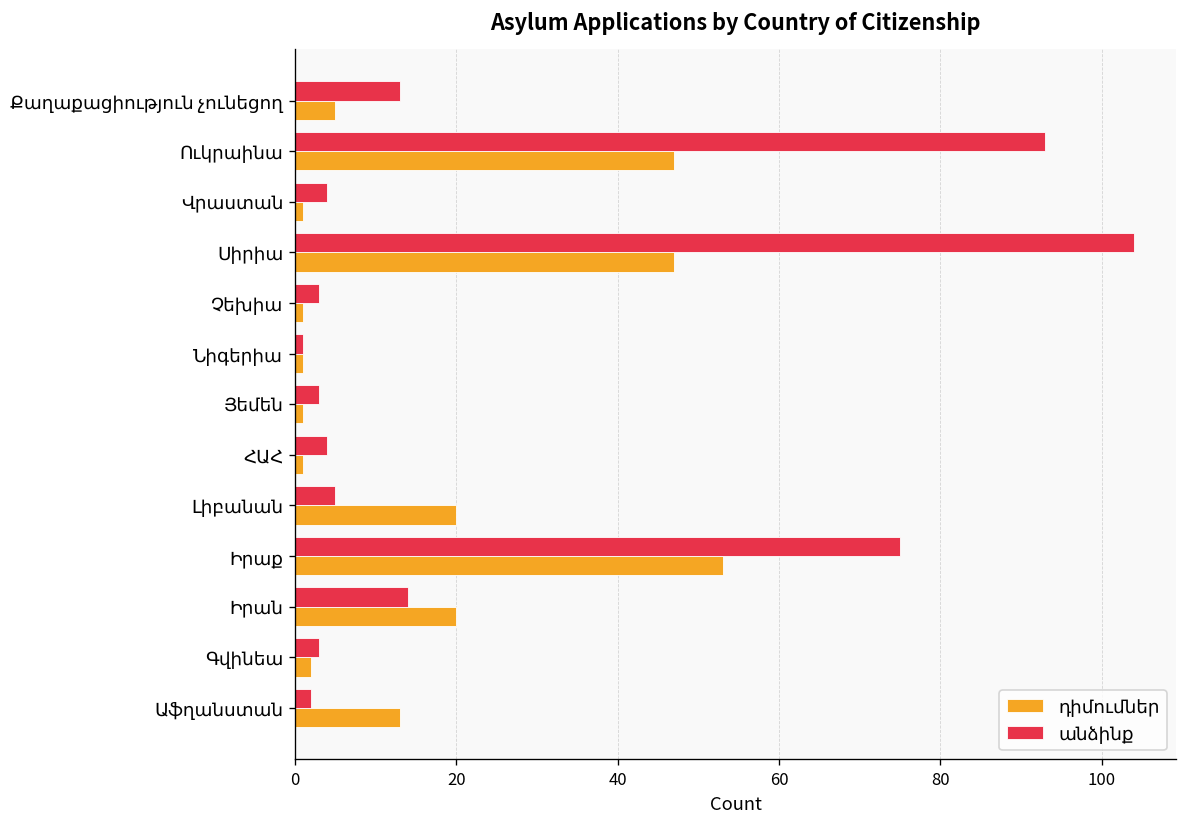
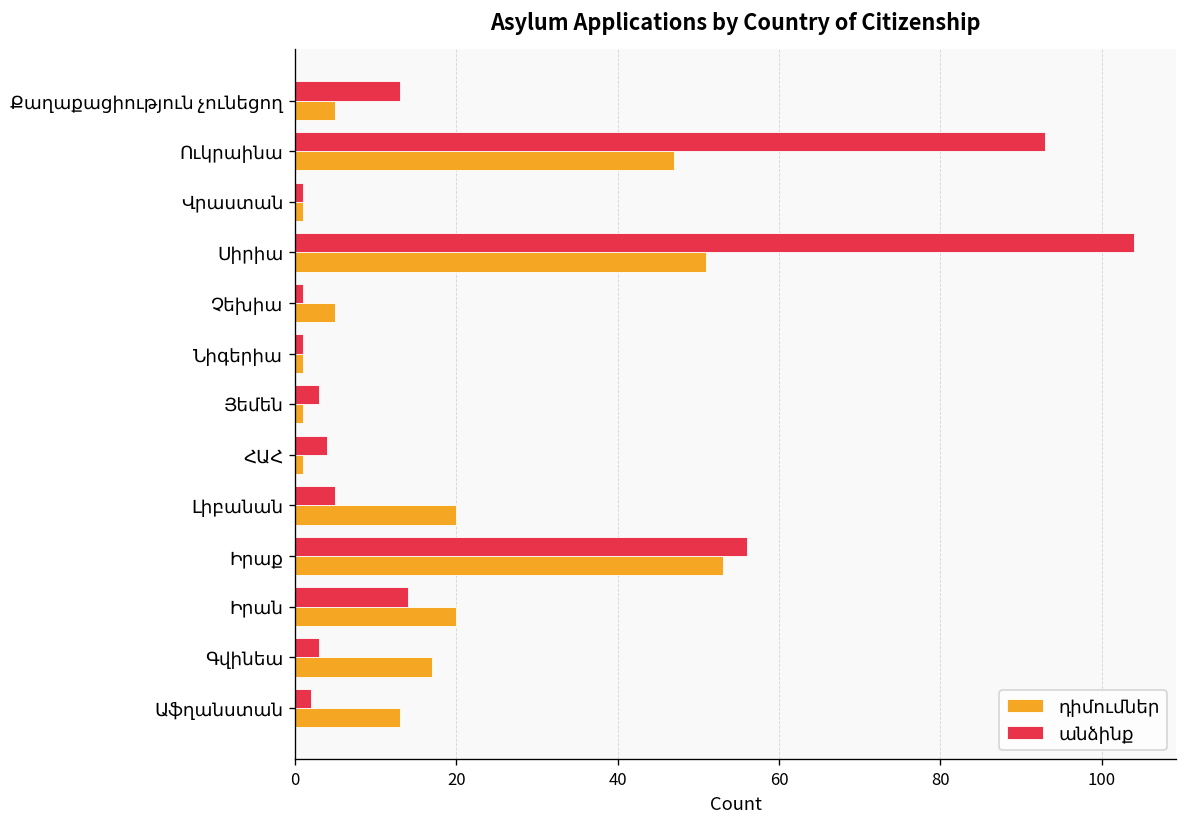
անձինք, Վրաստան: 4 -> 1
դիմումներ, Սիրիա: 47 -> 51
անձինք, Չեխիա: 3 -> 1
դիմումներ, Չեխիա: 1 -> 5
անձինք, Իրաք: 75 -> 56
դիմումներ, Գվինեա: 2 -> 17
